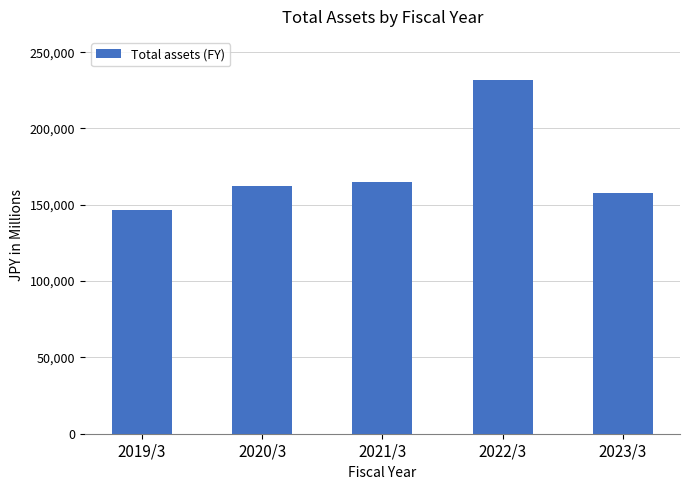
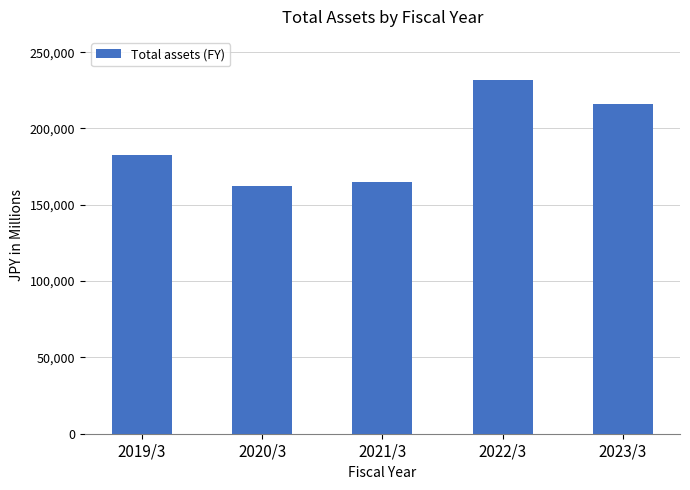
2019/3: 147,000 -> 182,000
2023/3: 158,000 -> 216,000
